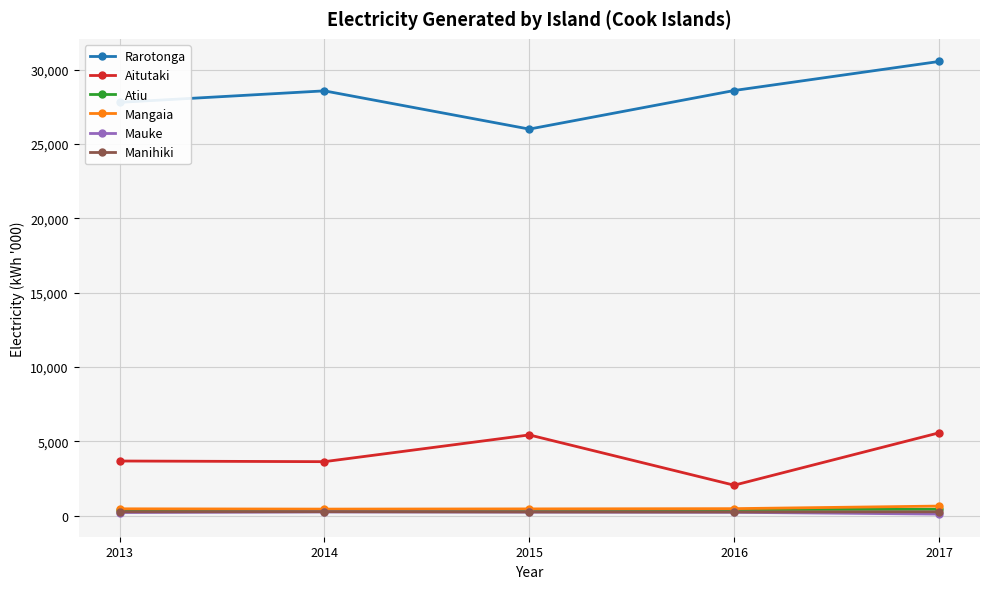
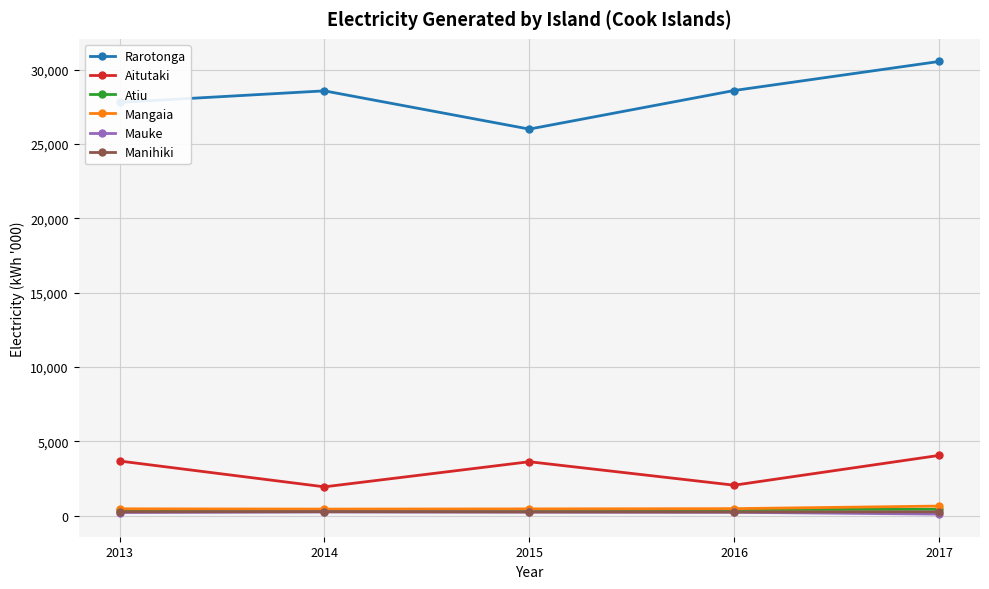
Aitutaki, 2014: 3,600 -> 1,900
Aitutaki, 2015: 5,400 -> 3,600
Aitutaki, 2017: 5,600 -> 4,100
